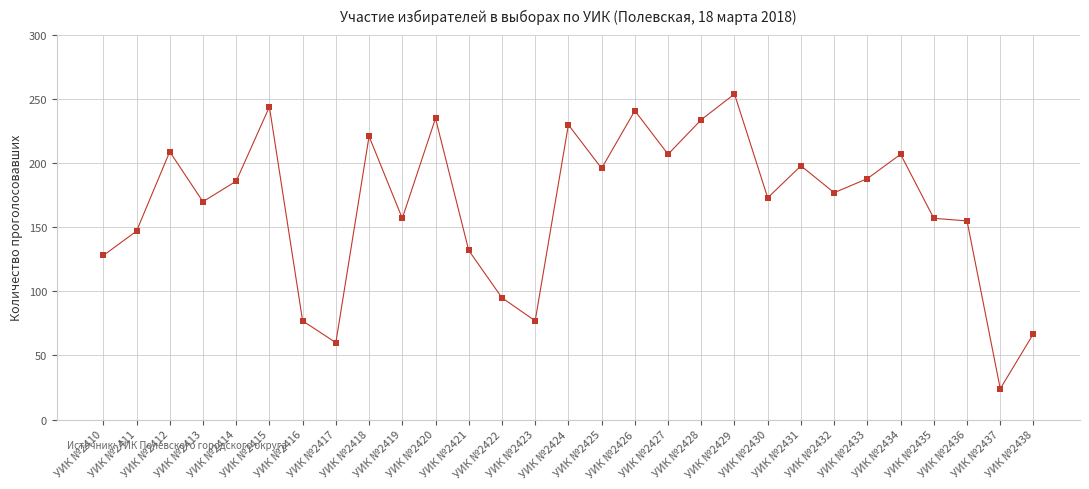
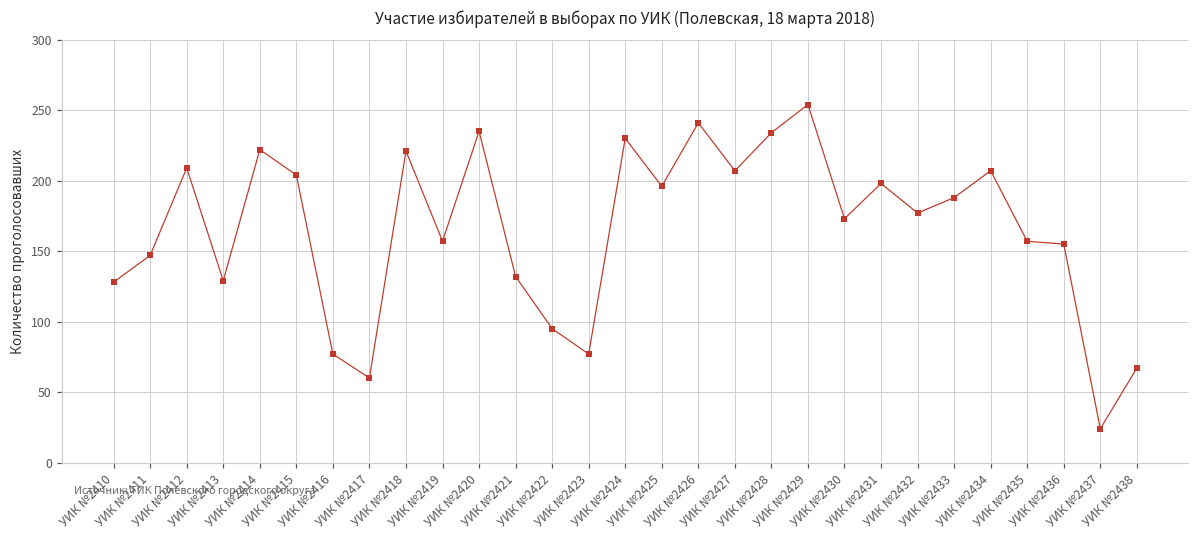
УИК №2413: 170 -> 129
УИК №2414: 186 -> 222
УИК №2415: 244 -> 204
